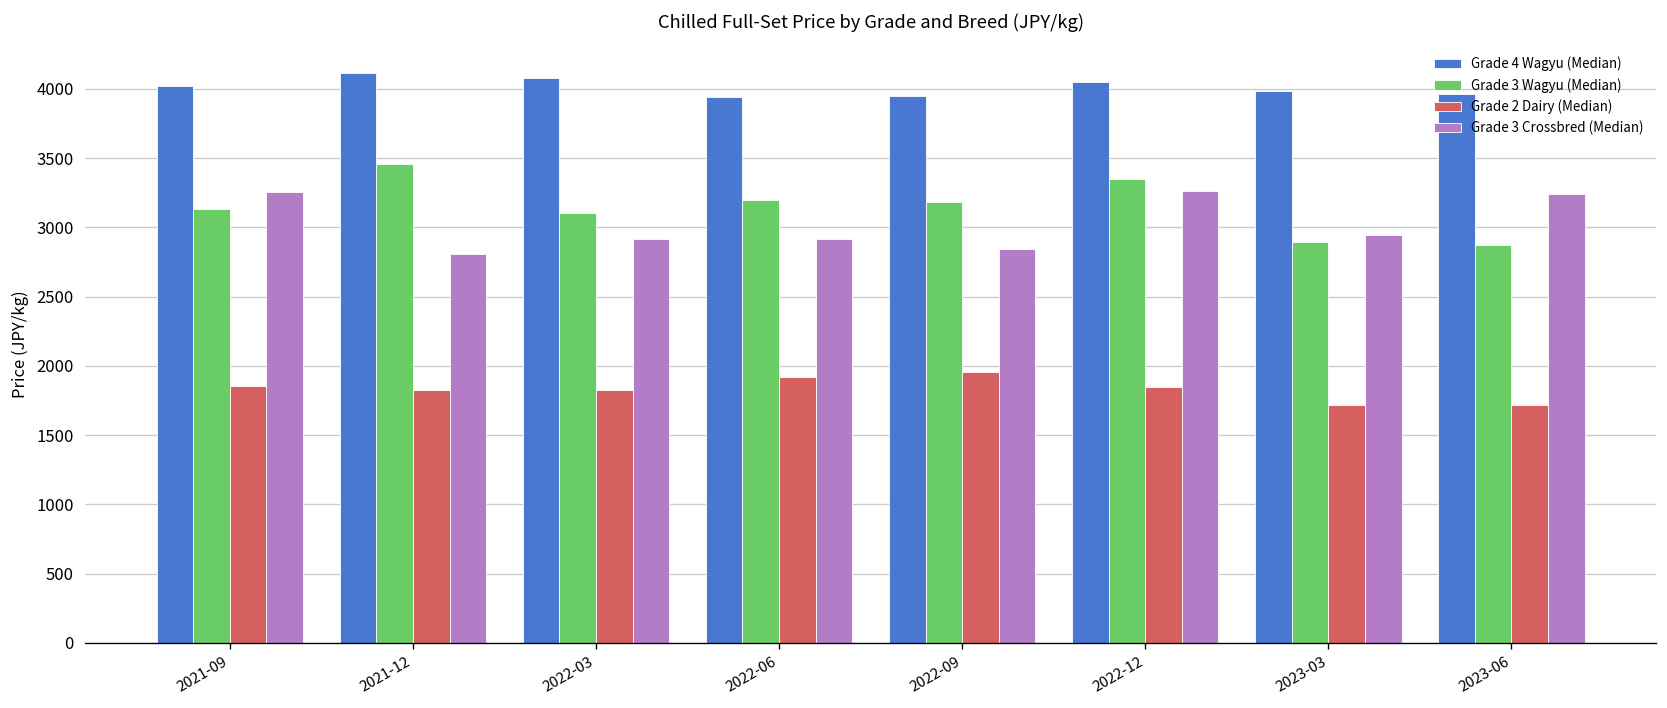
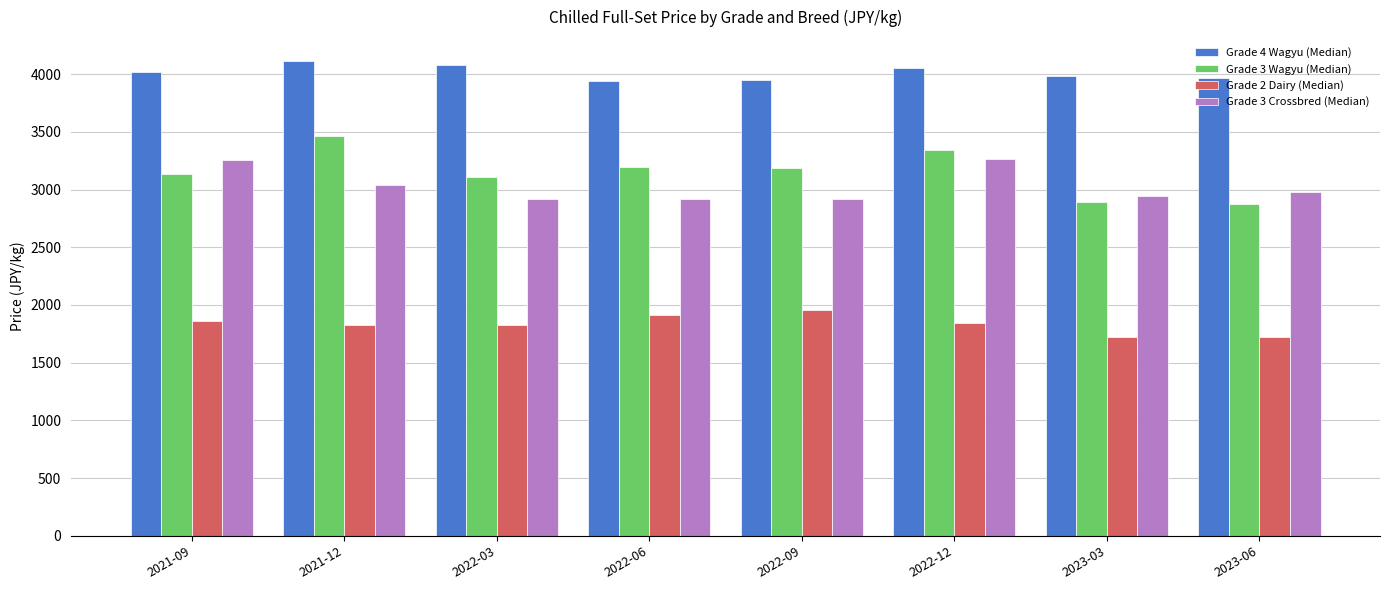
Grade 3 Crossbred (Median), 2021-12: 2810 -> 3040
Grade 3 Crossbred (Median), 2022-09: 2850 -> 2920
Grade 3 Crossbred (Median), 2023-06: 3240 -> 2980
